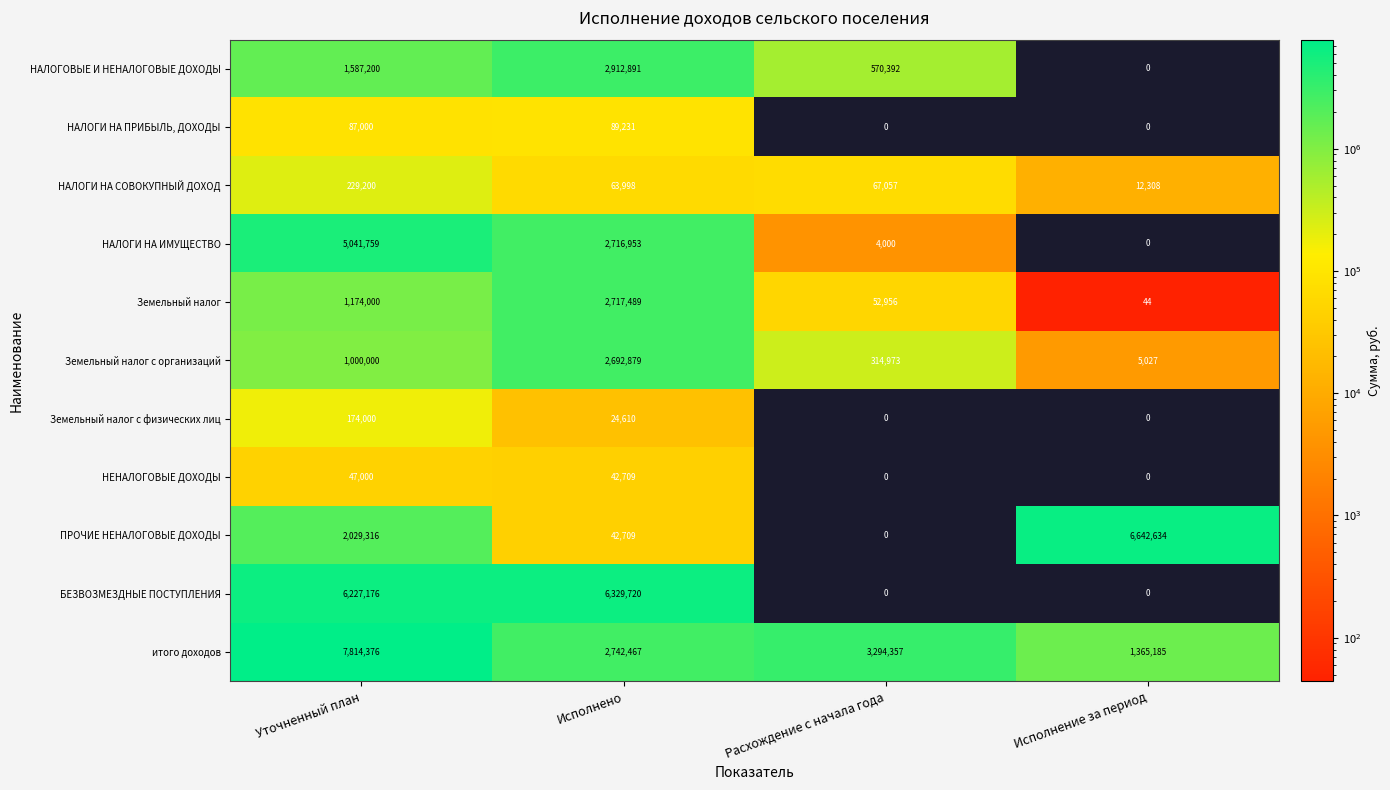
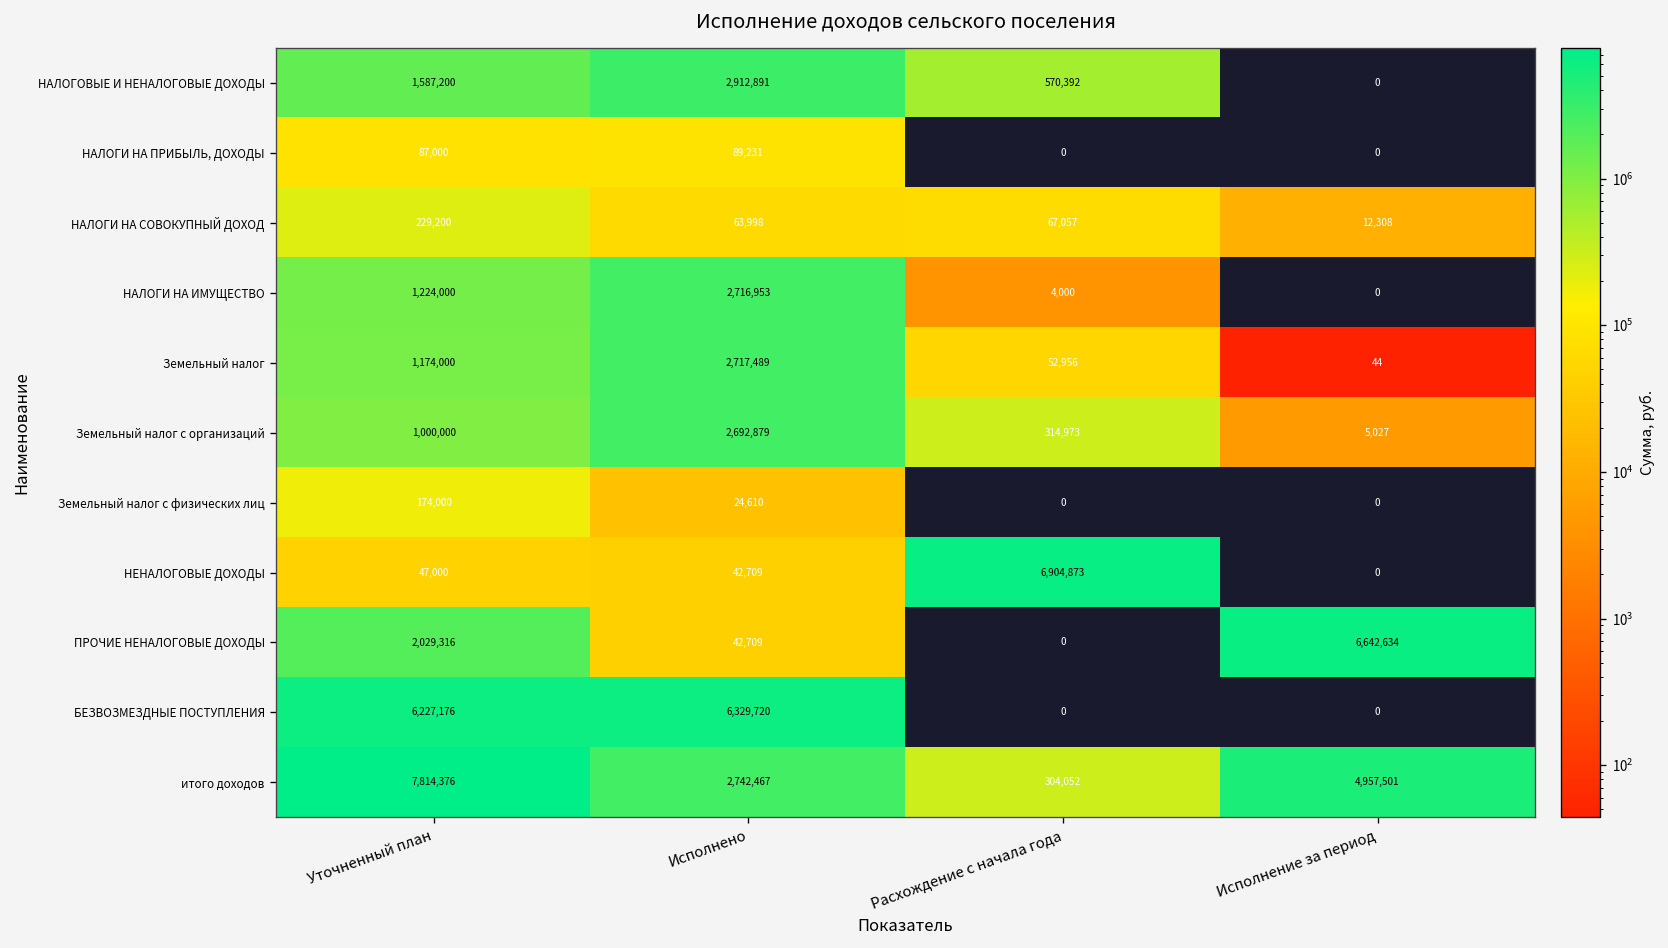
НАЛОГИ НА ИМУЩЕСТВО, Уточненный план: 5,041,759 -> 1,224,000
НЕНАЛОГОВЫЕ ДОХОДЫ, Расхождение с начала года: 0 -> 6,904,873
итого доходов, Расхождение с начала года: 3,294,357 -> 304,052
итого доходов, Исполнение за период: 1,365,185 -> 4,957,501
